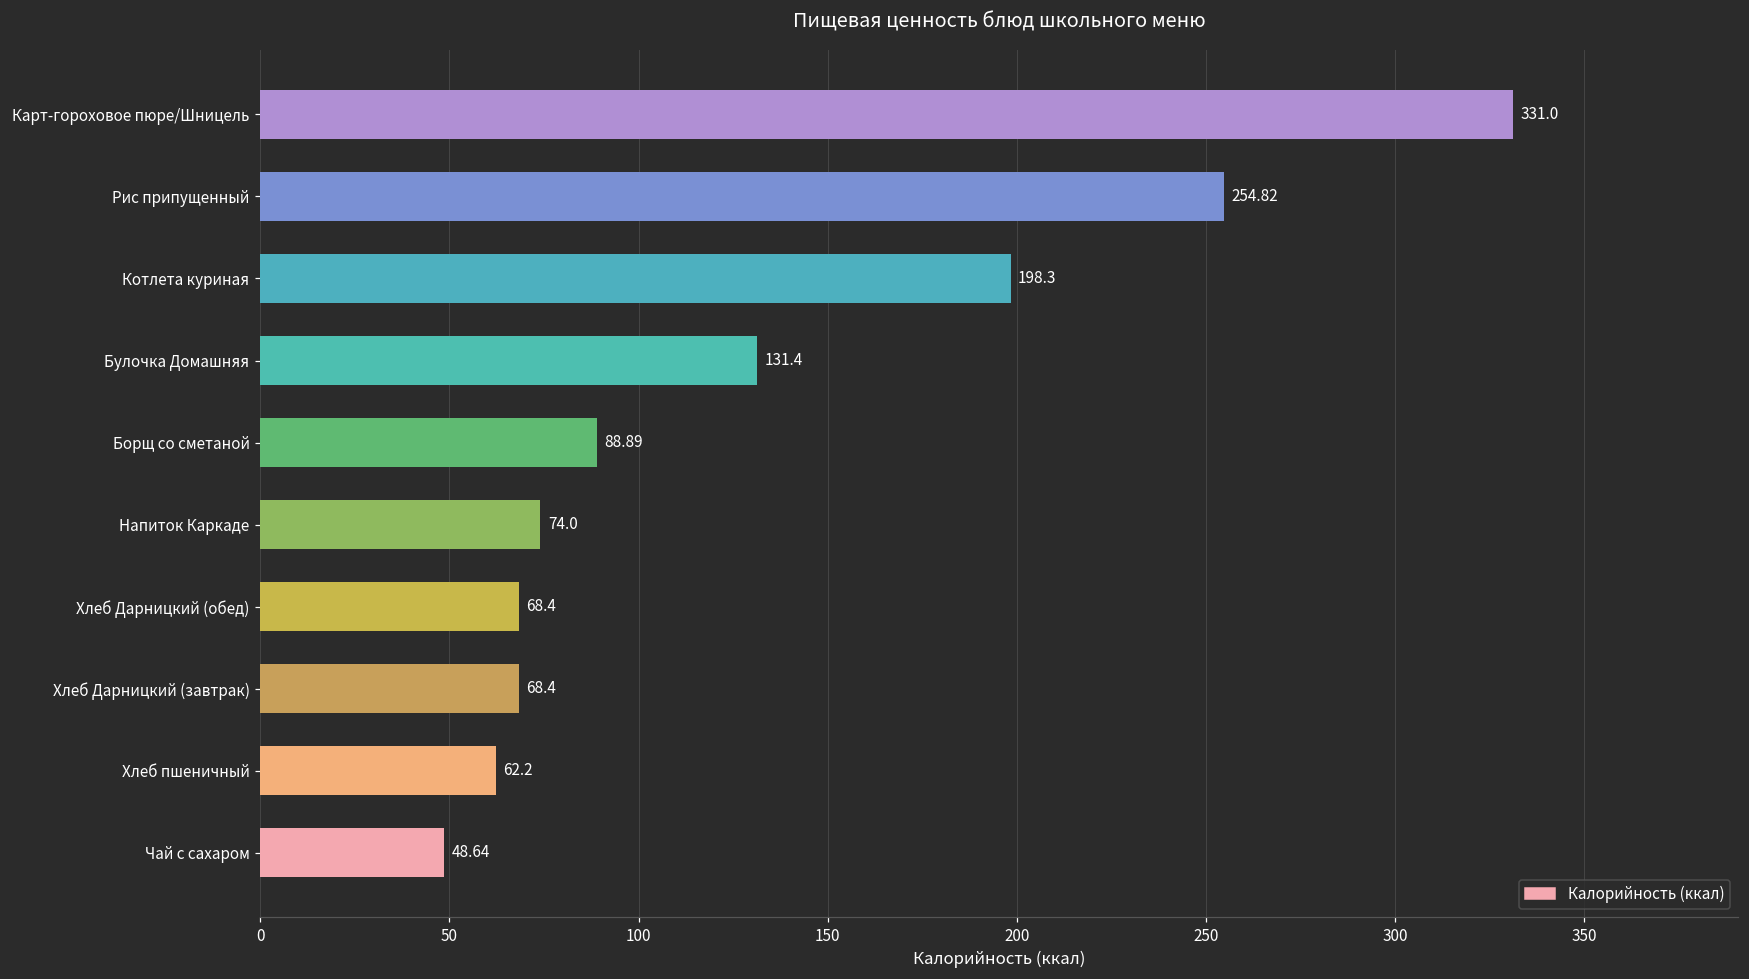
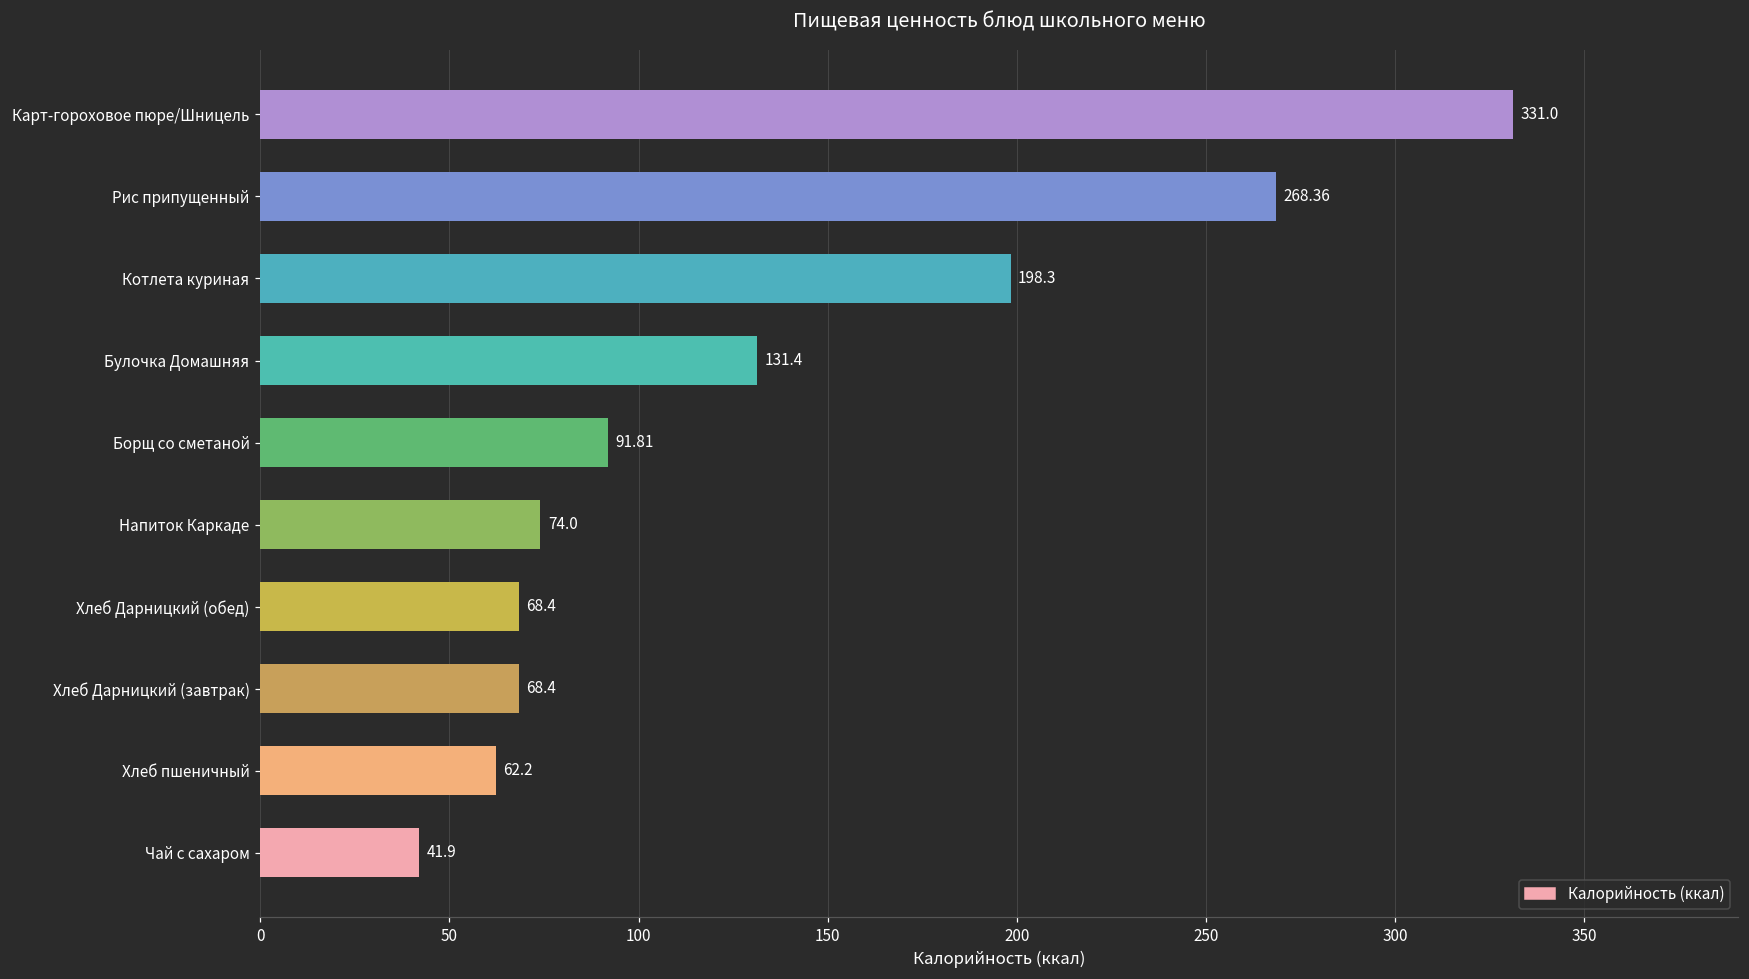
Рис припущенный: 254.82 -> 268.36
Борщ со сметаной: 88.89 -> 91.81
Чай с сахаром: 48.64 -> 41.9
